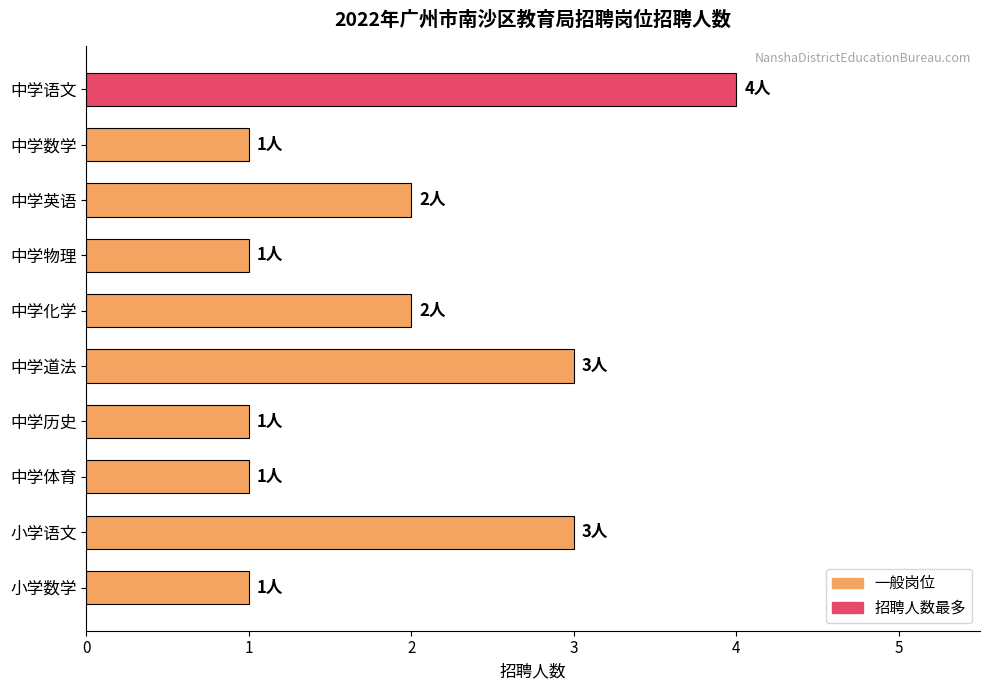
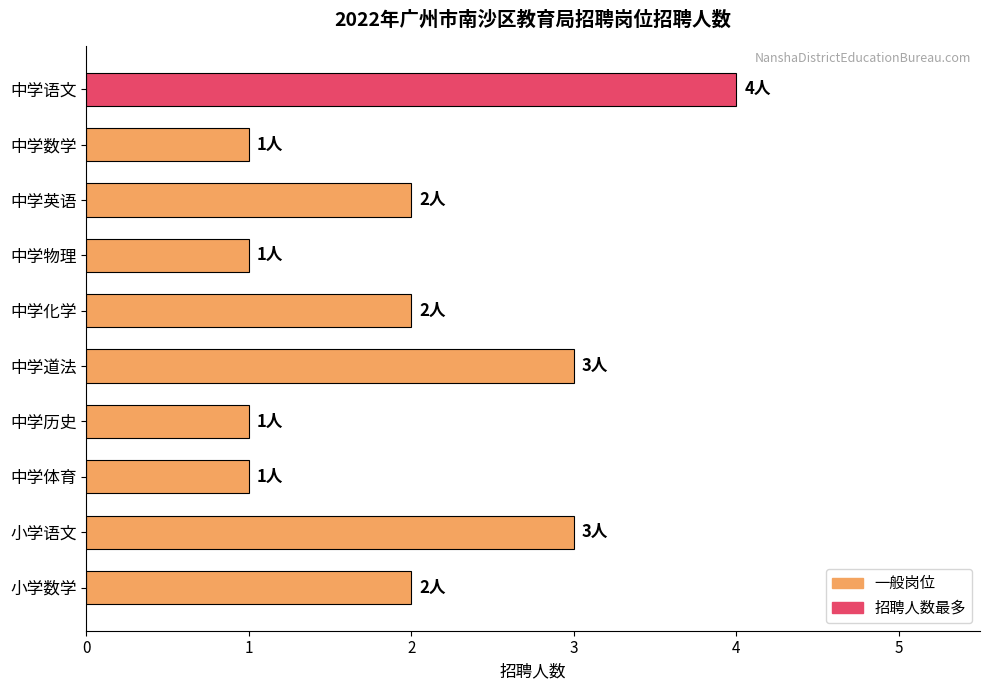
小学数学: 1人 -> 2人
